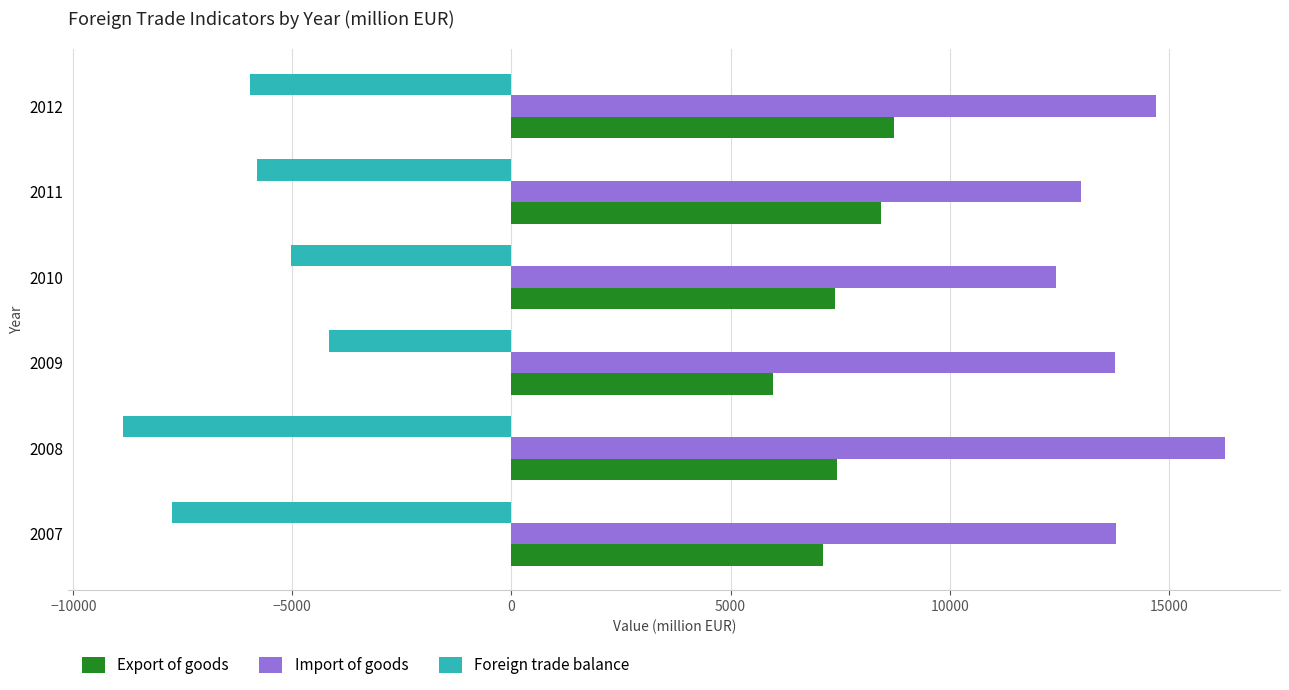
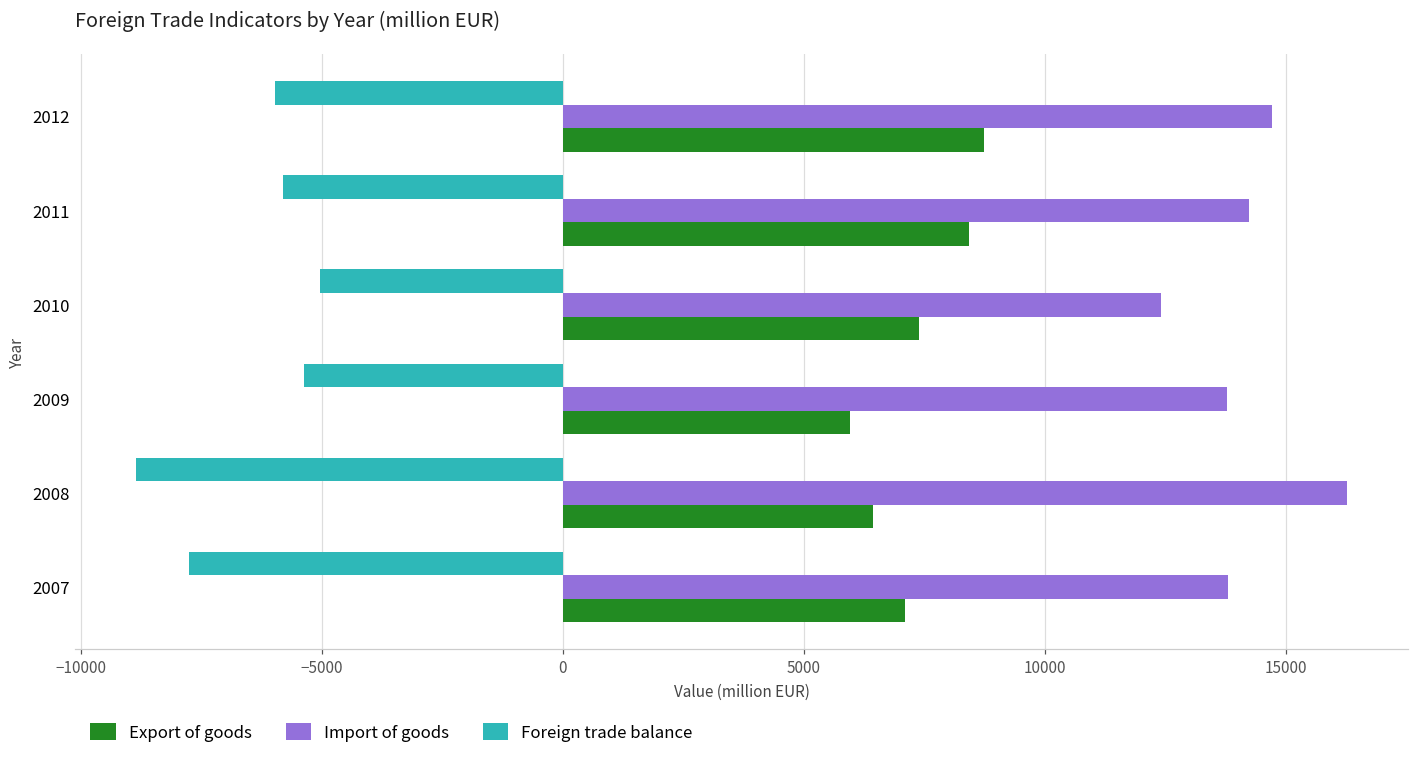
Import of goods, 2011: 13000 -> 14300
Foreign trade balance, 2009: -4200 -> -5400
Export of goods, 2008: 7400 -> 6400
